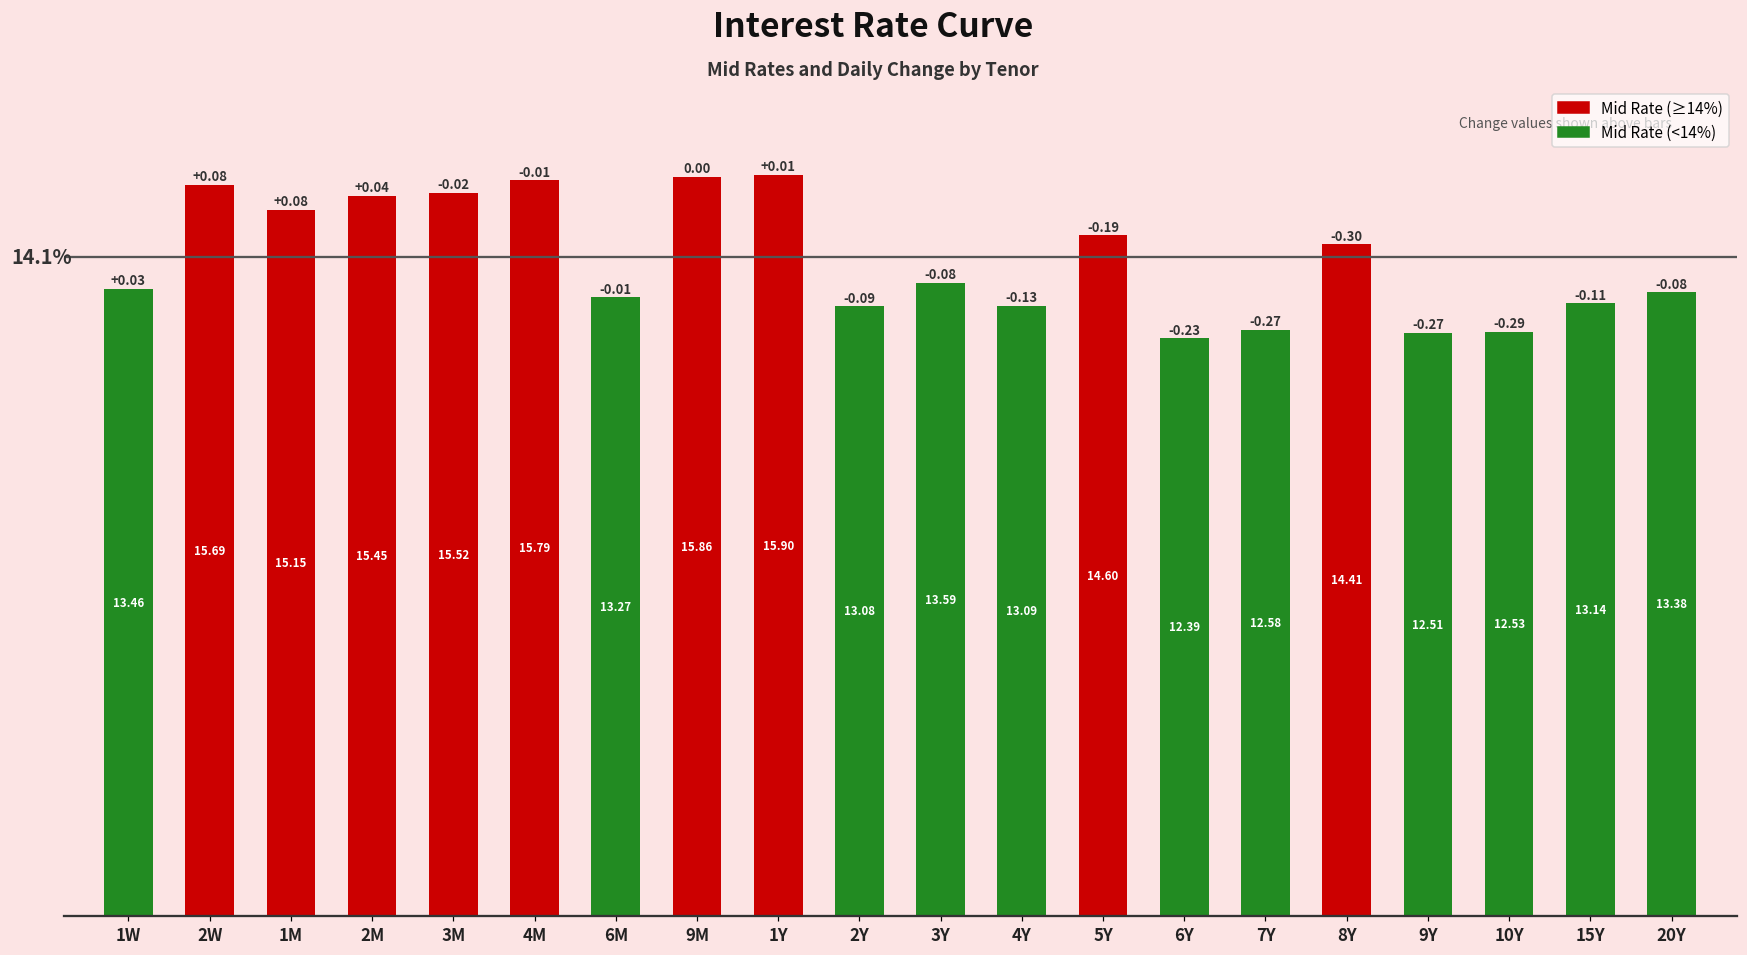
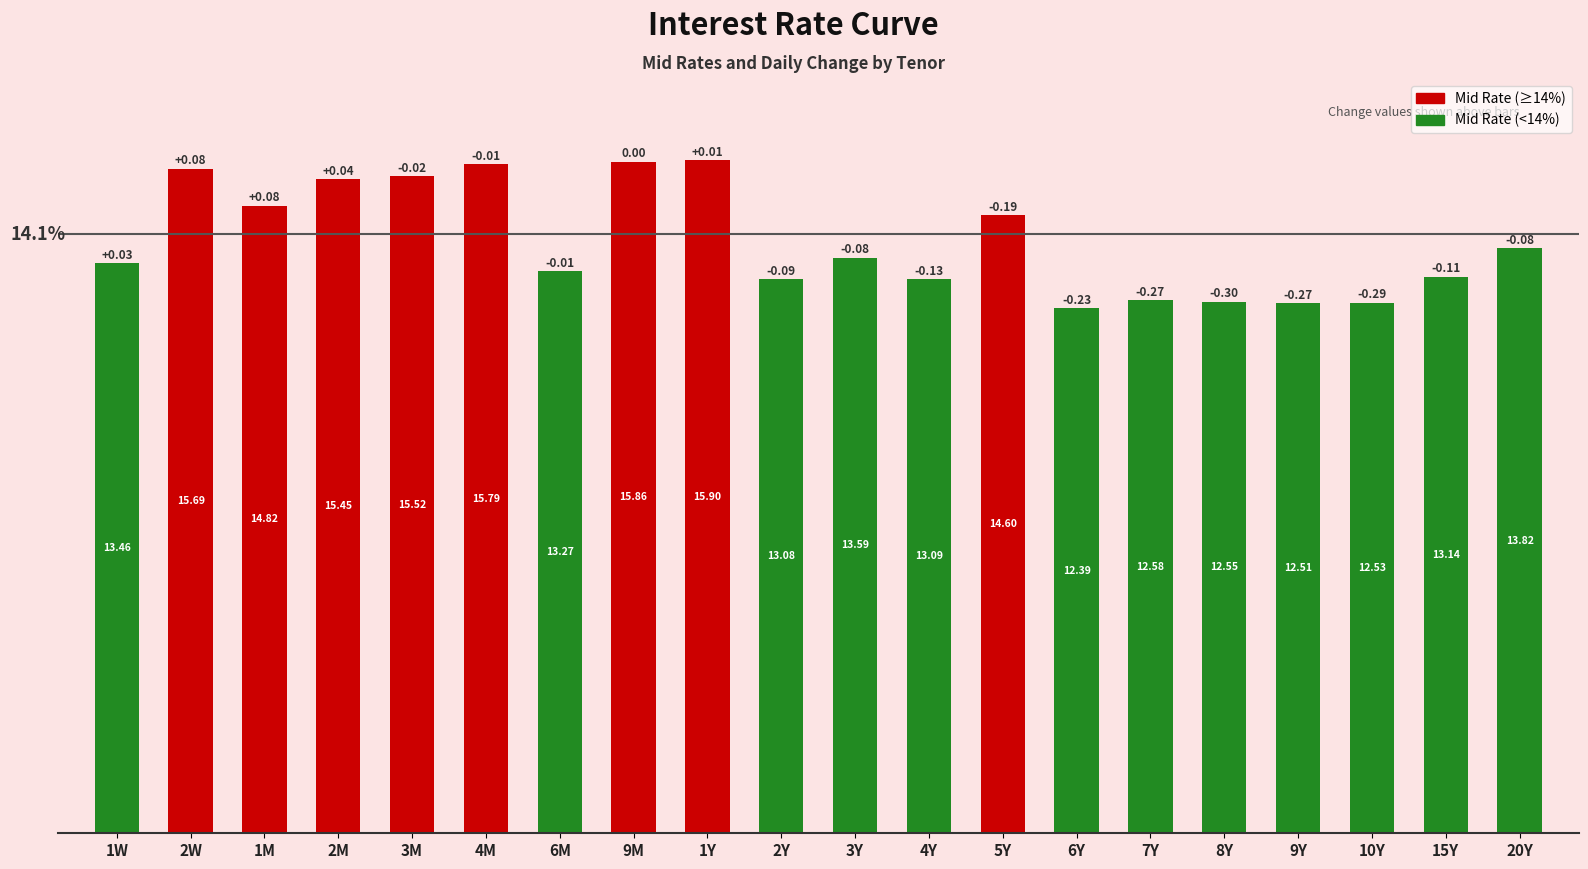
1M: 15.15 -> 14.82
8Y: 14.41 -> 12.55
20Y: 13.38 -> 13.82
